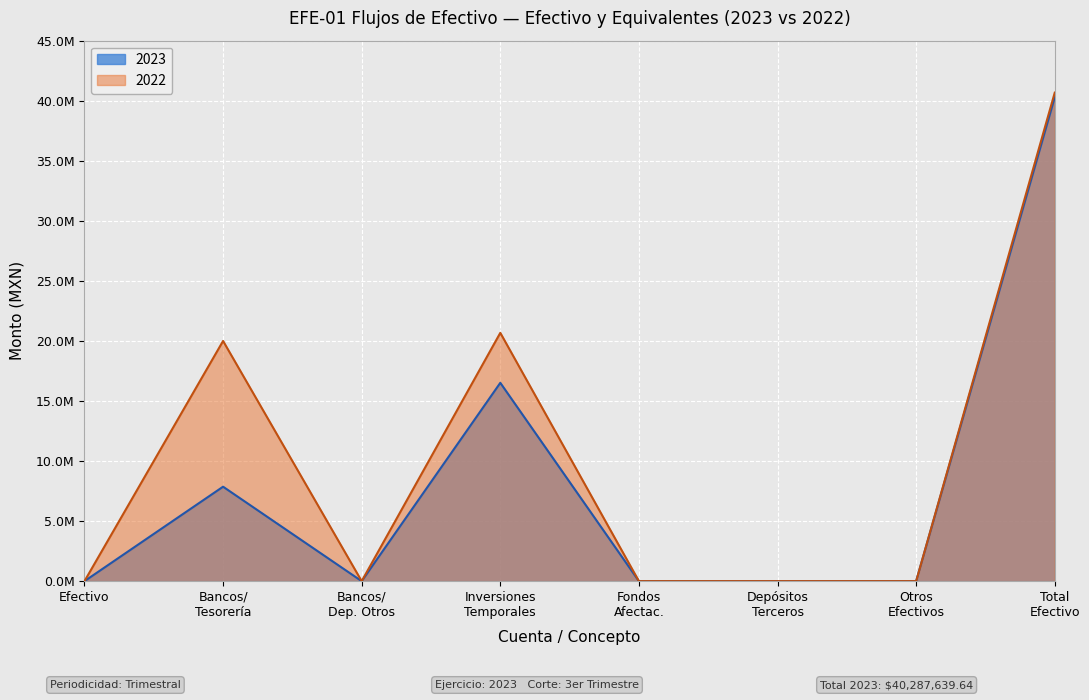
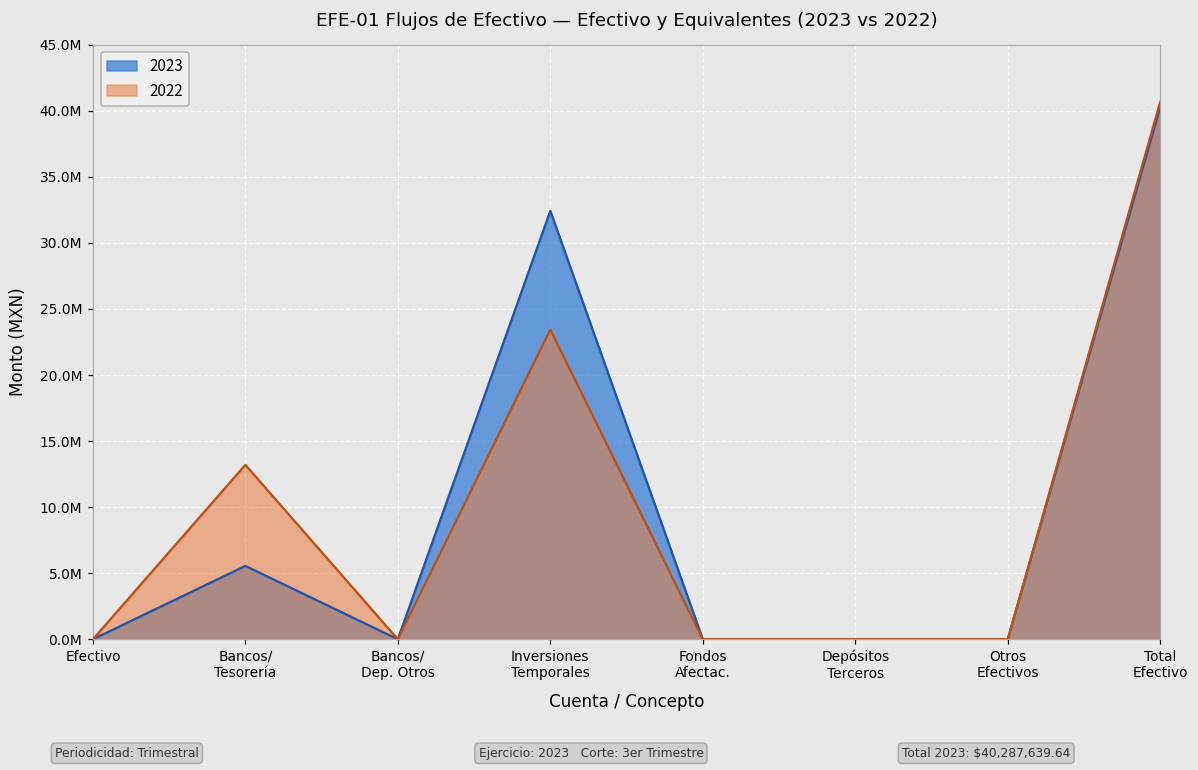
2023, Bancos/ Tesorería: 7900000 -> 5600000
2022, Bancos/ Tesorería: 20000000 -> 13200000
2023, Inversiones Temporales: 16500000 -> 32400000
2022, Inversiones Temporales: 20700000 -> 23400000
